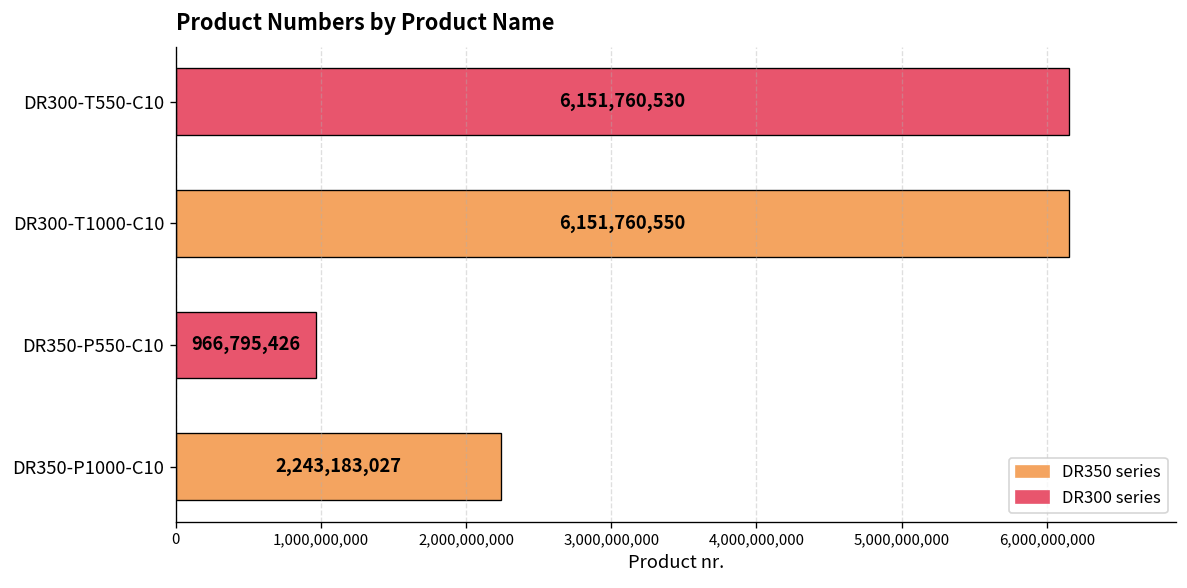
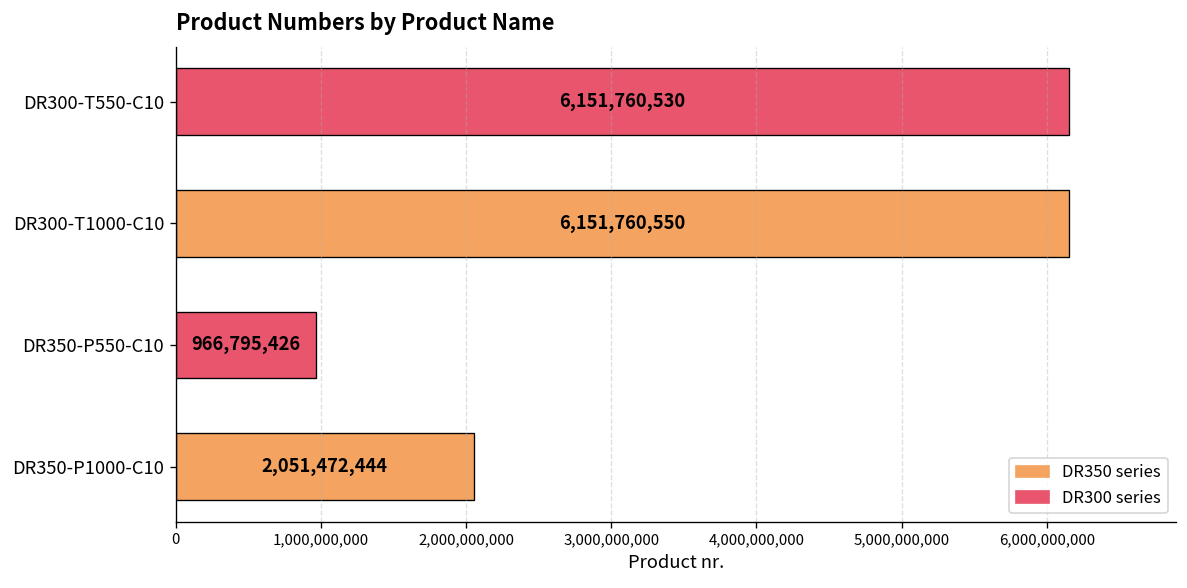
DR350-P1000-C10: 2,243,183,027 -> 2,051,472,444
